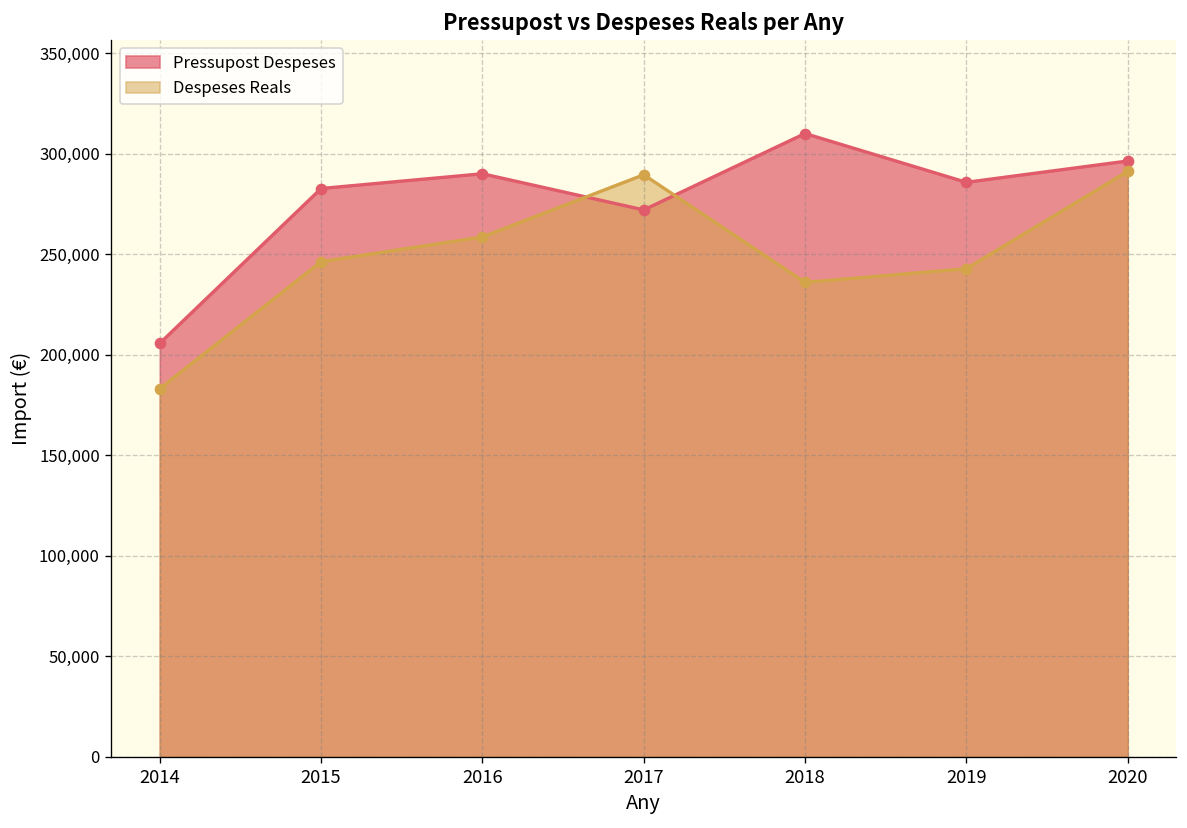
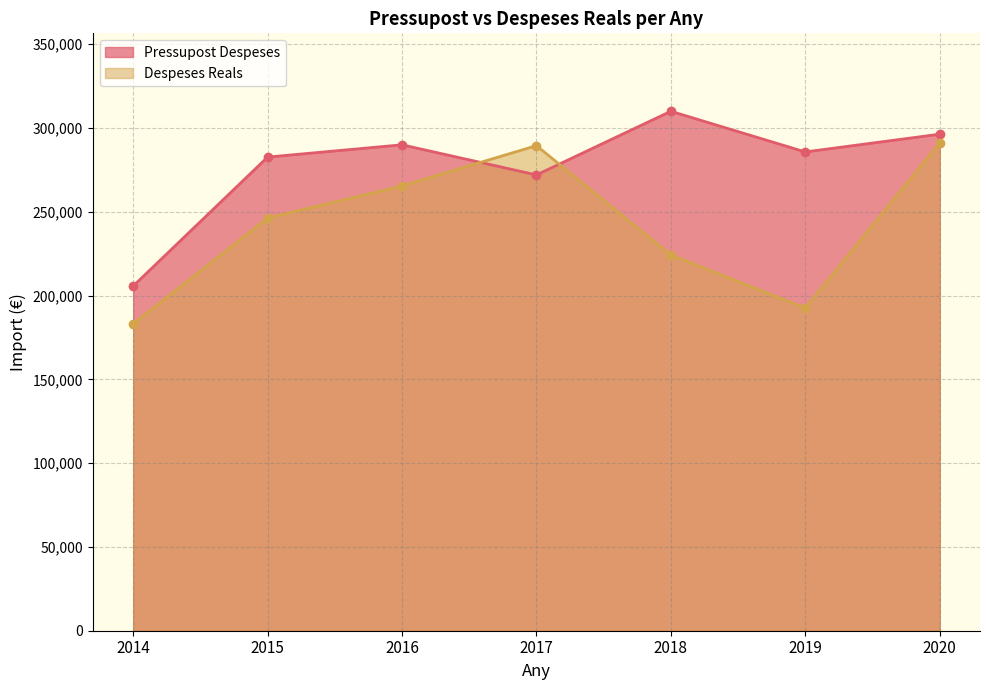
Despeses Reals, 2016: 259,000 -> 265,000
Despeses Reals, 2018: 236,000 -> 224,000
Despeses Reals, 2019: 243,000 -> 193,000
